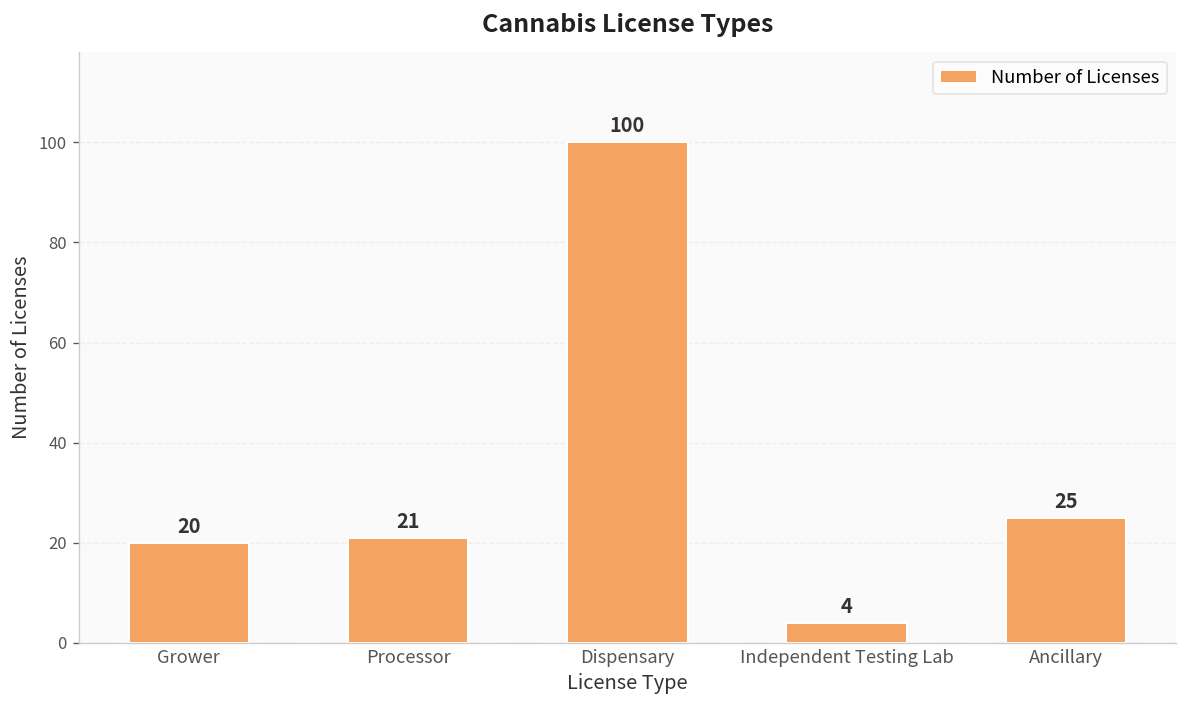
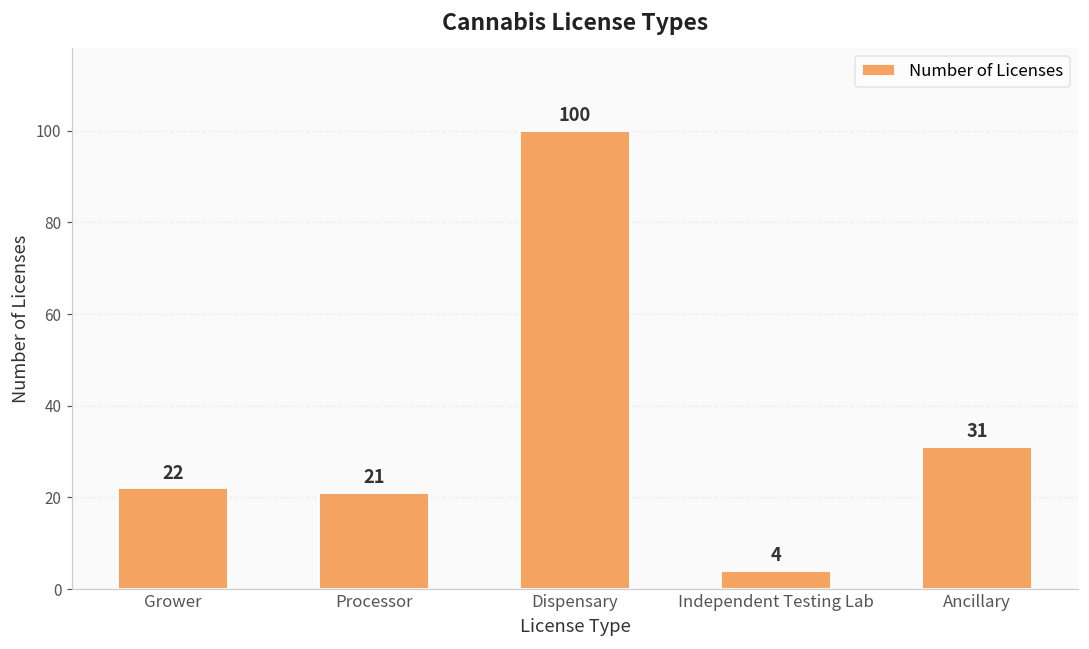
Grower: 20 -> 22
Ancillary: 25 -> 31
